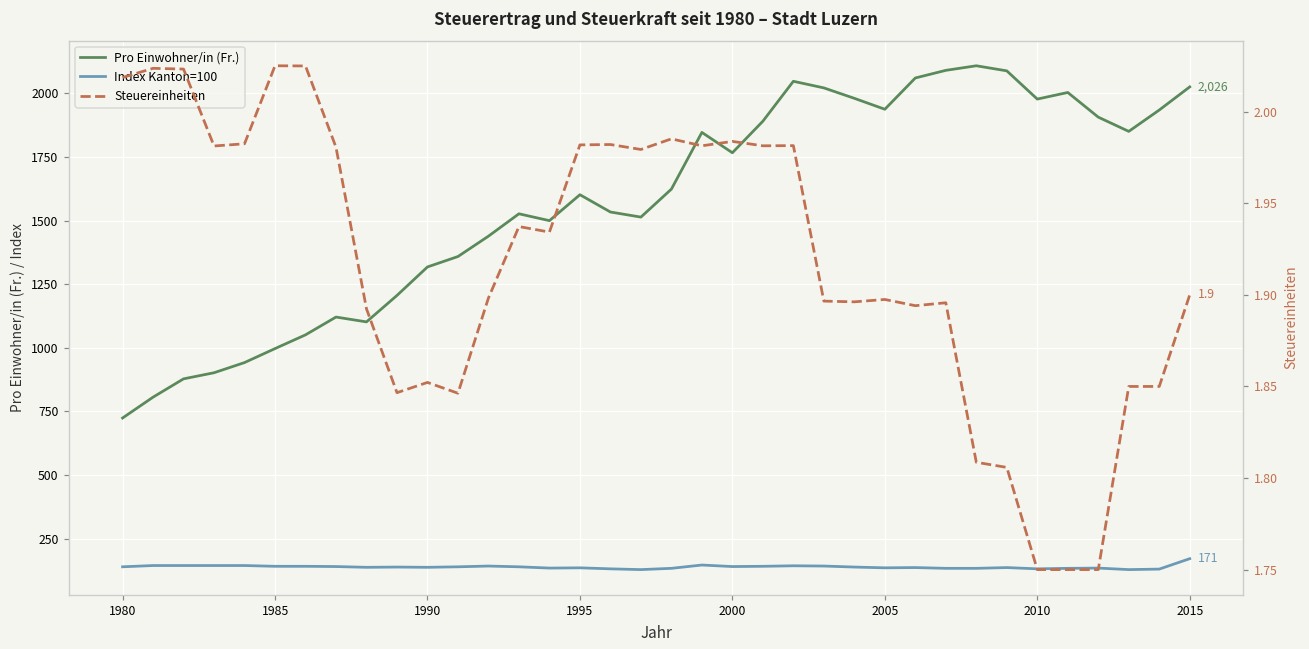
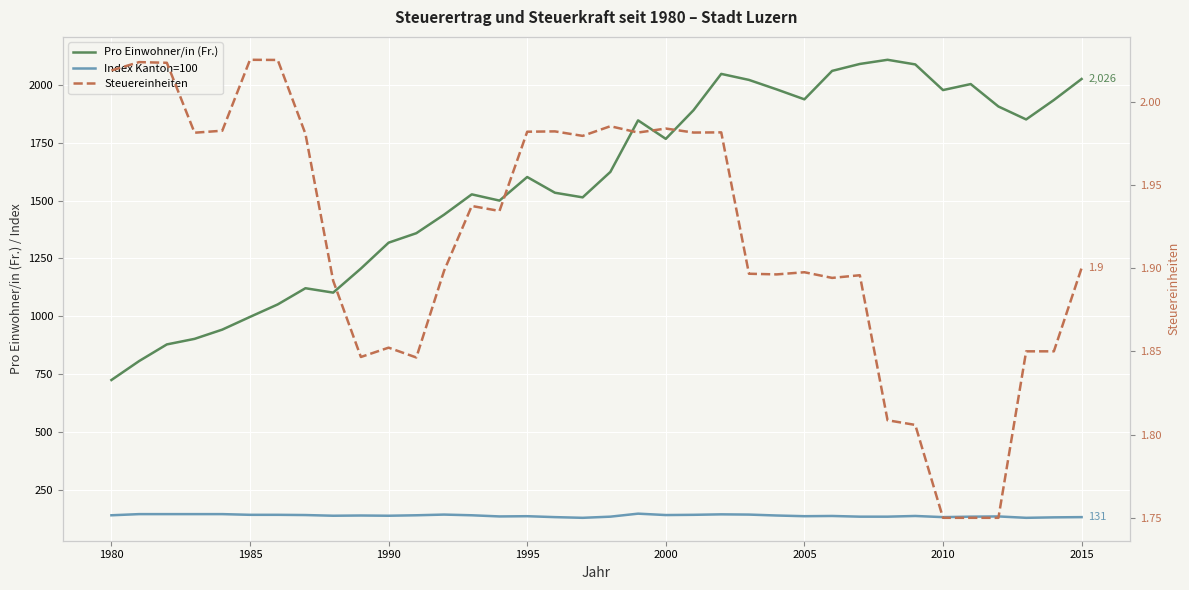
Index Kanton=100, 2015: 171 -> 131
